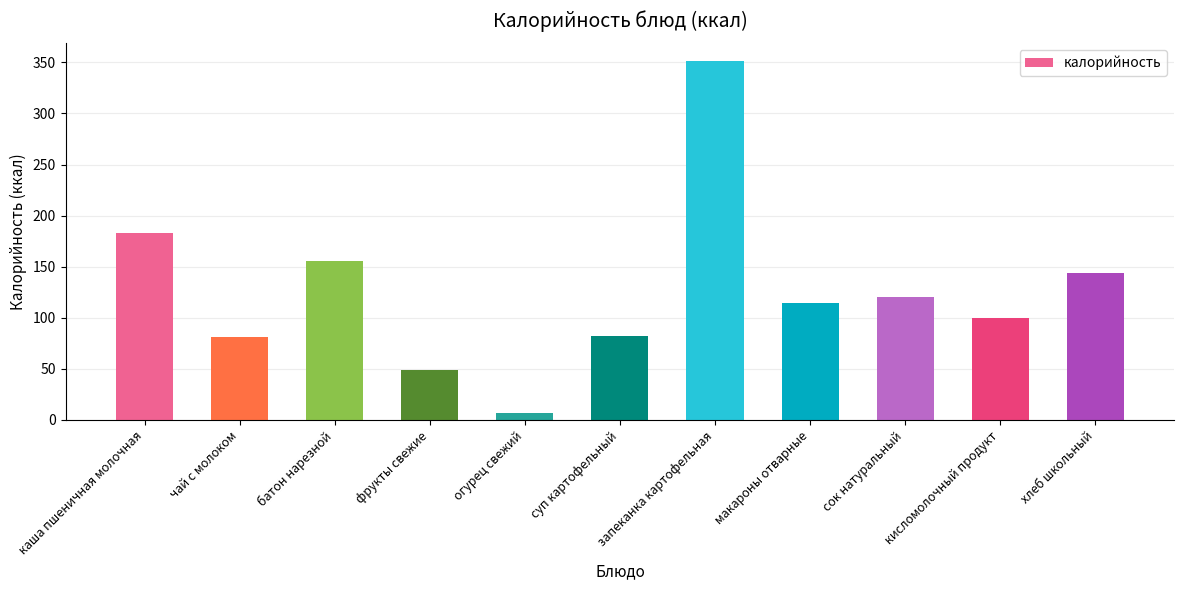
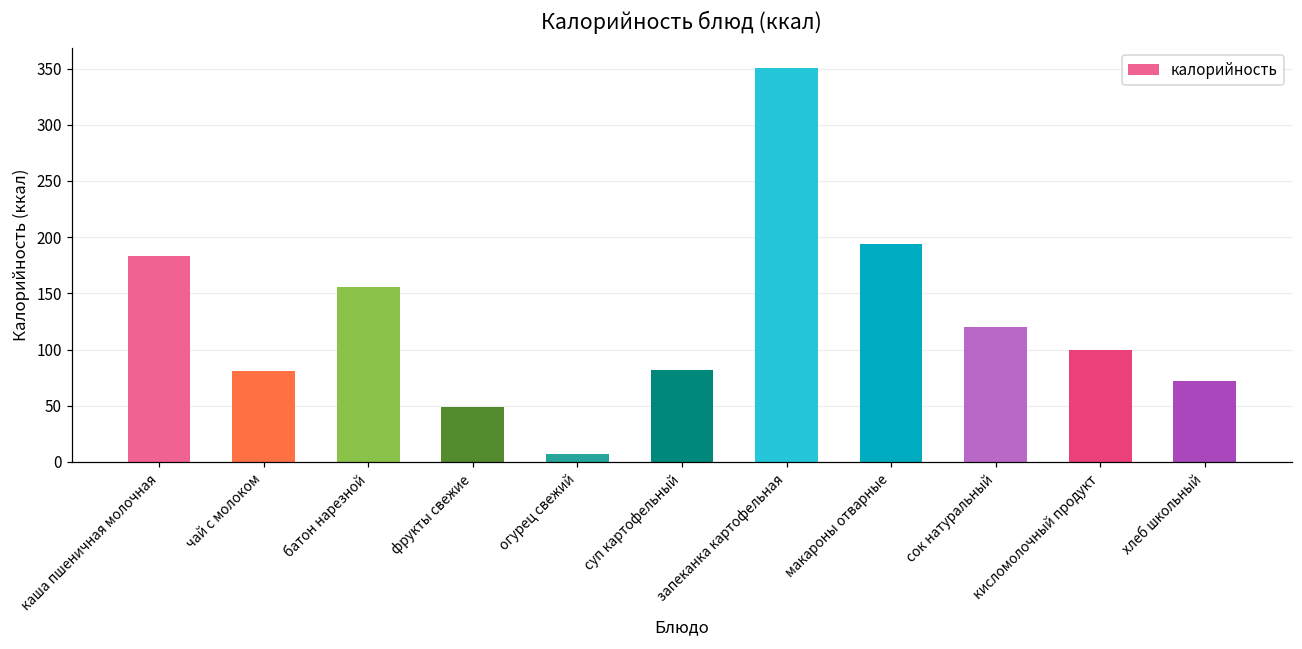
макароны отварные: 114 -> 194
хлеб школьный: 144 -> 72
